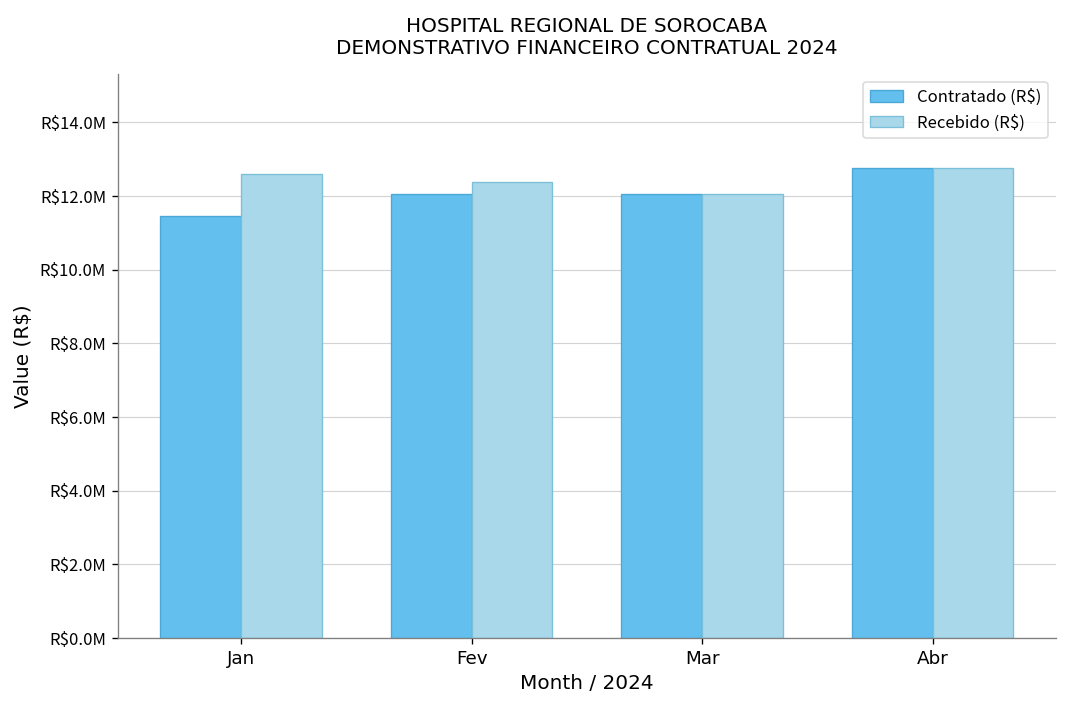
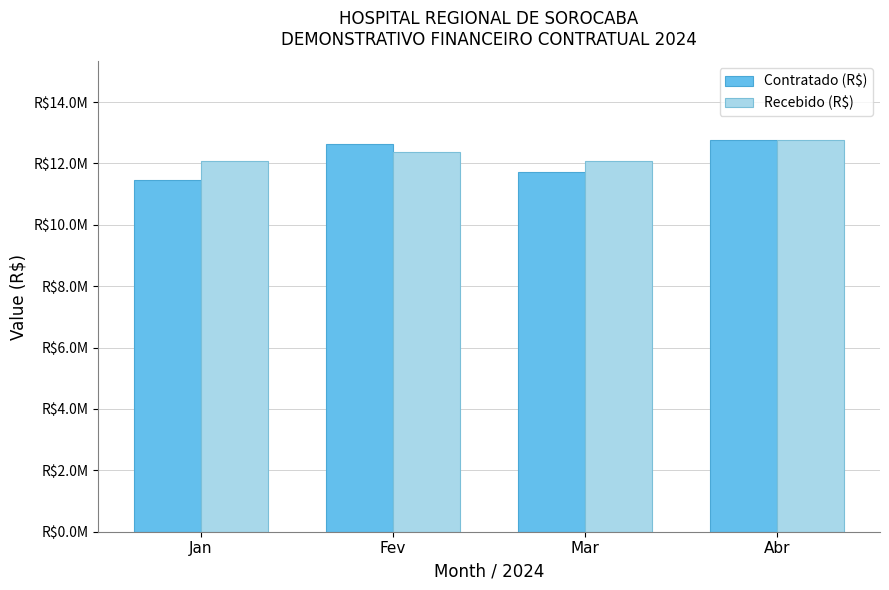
Recebido (R$), Jan: R$12600000 -> R$12100000
Contratado (R$), Fev: R$12100000 -> R$12600000
Contratado (R$), Mar: R$12100000 -> R$11700000
